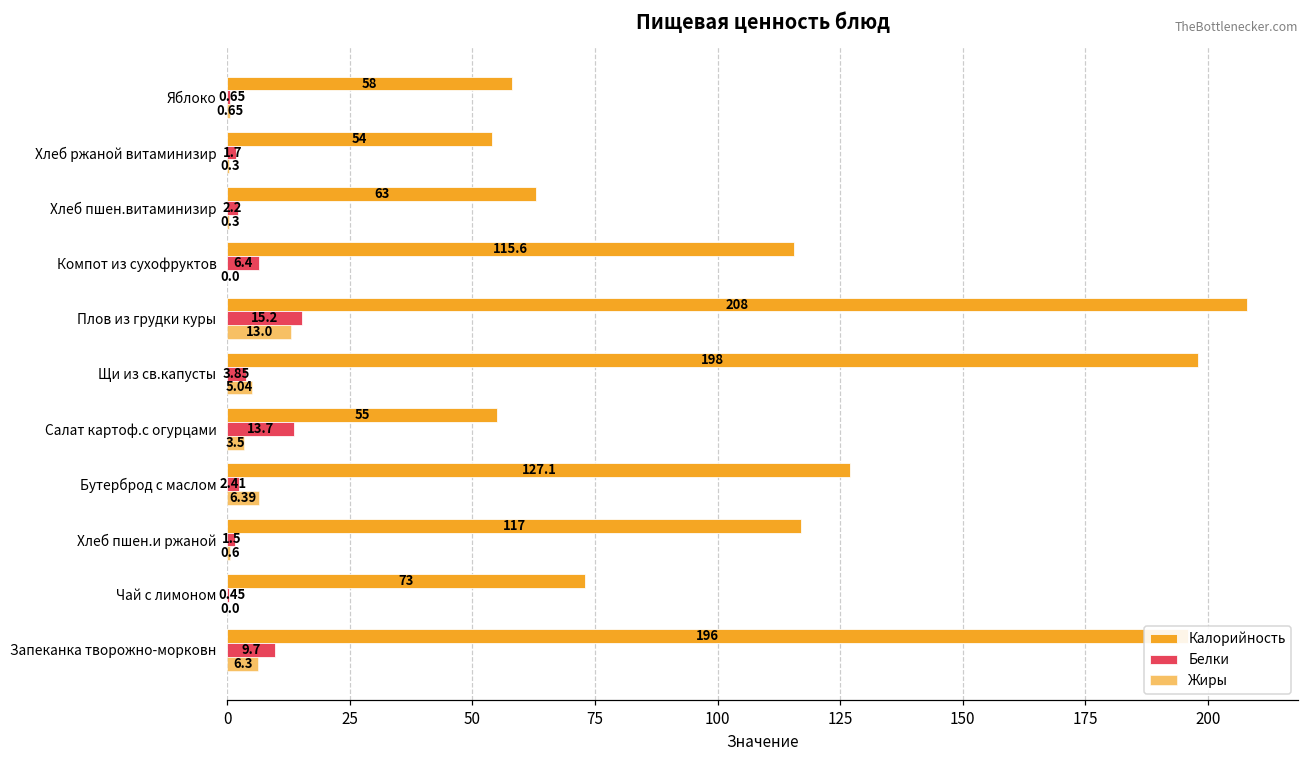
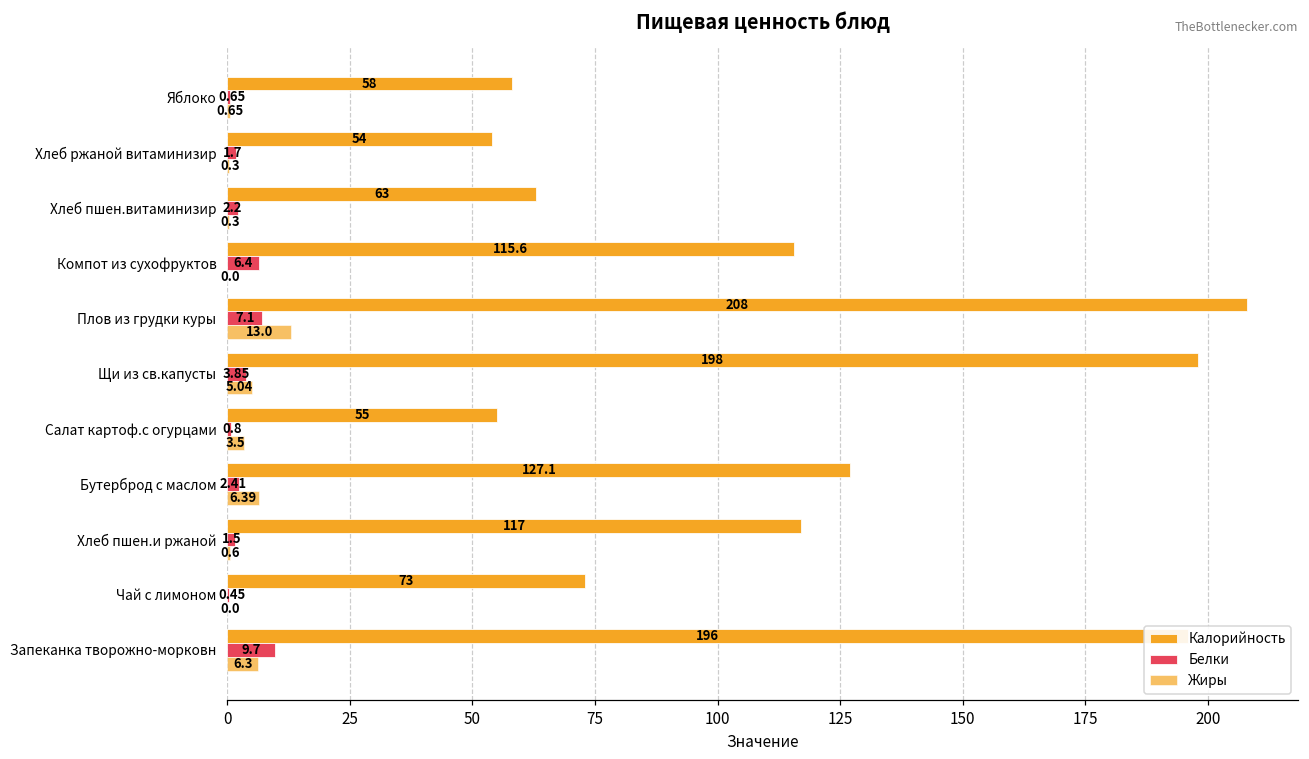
Белки, Плов из грудки куры: 15.2 -> 7.1
Белки, Салат картоф.с огурцами: 13.7 -> 0.8
